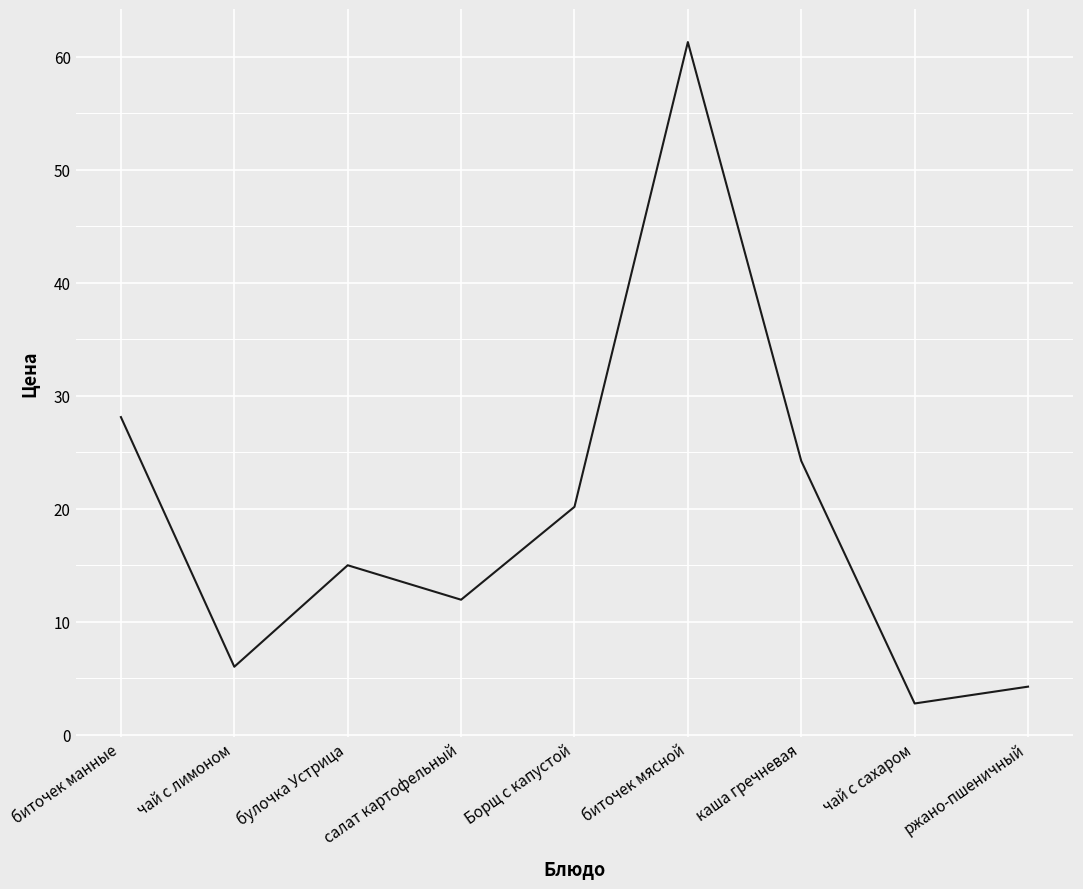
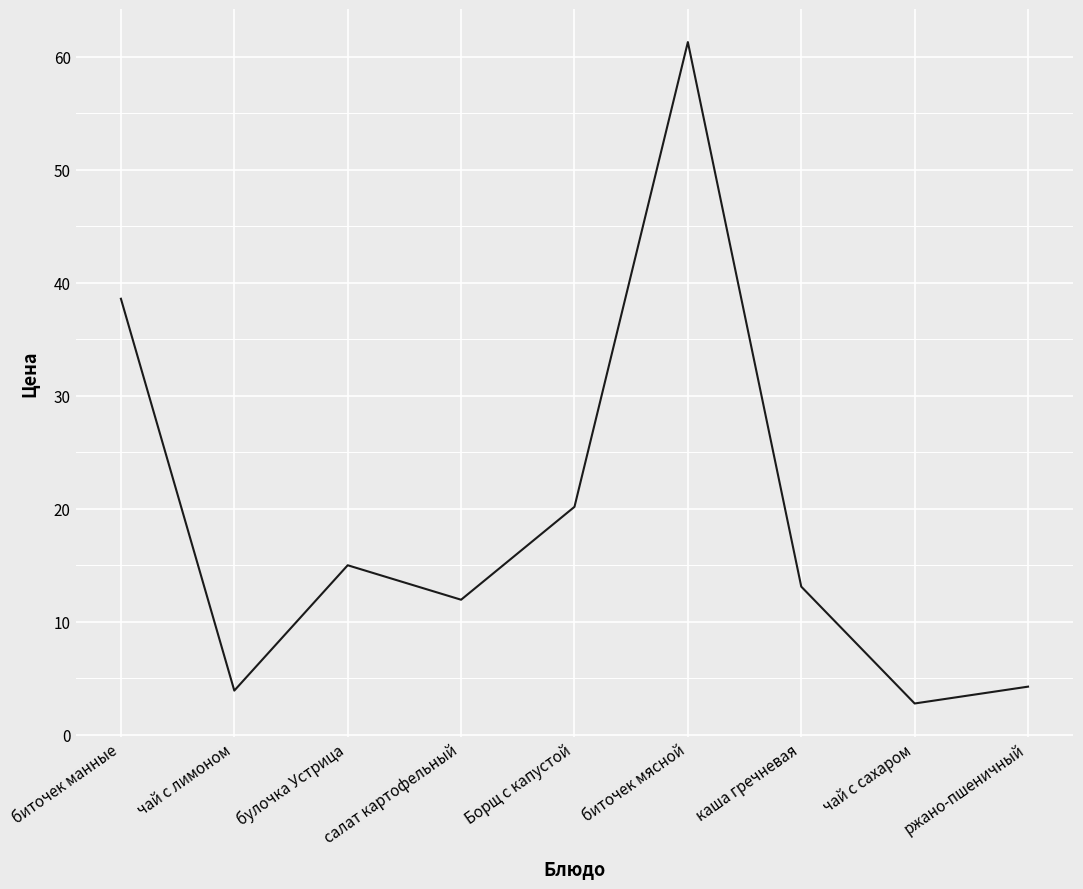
биточек манные: 28.1 -> 38.6
чай с лимоном: 6.0 -> 3.9
каша гречневая: 24.2 -> 13.1
